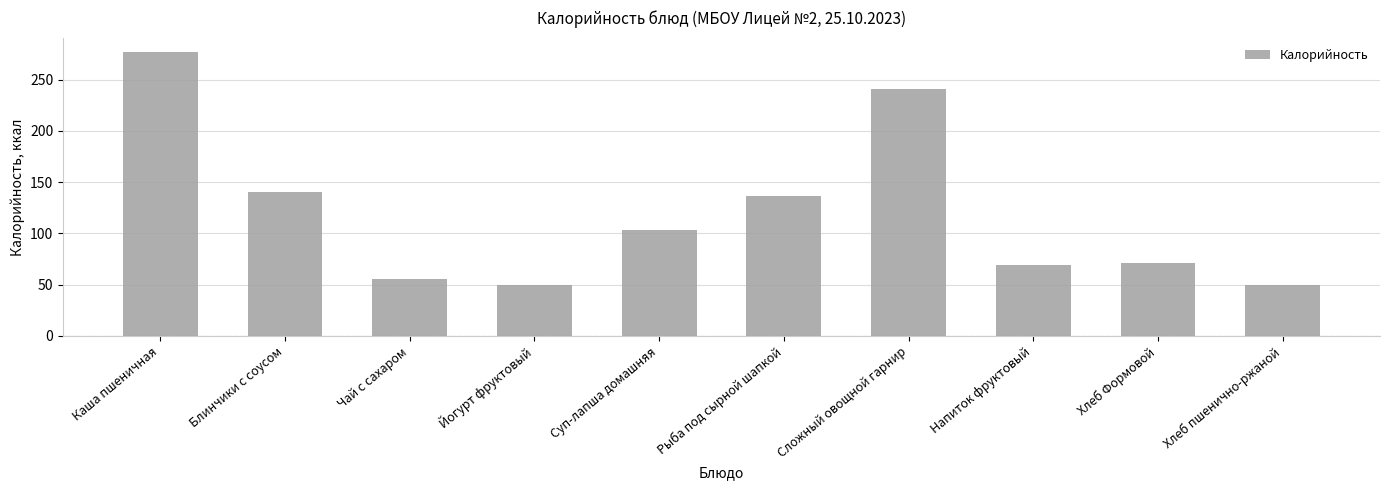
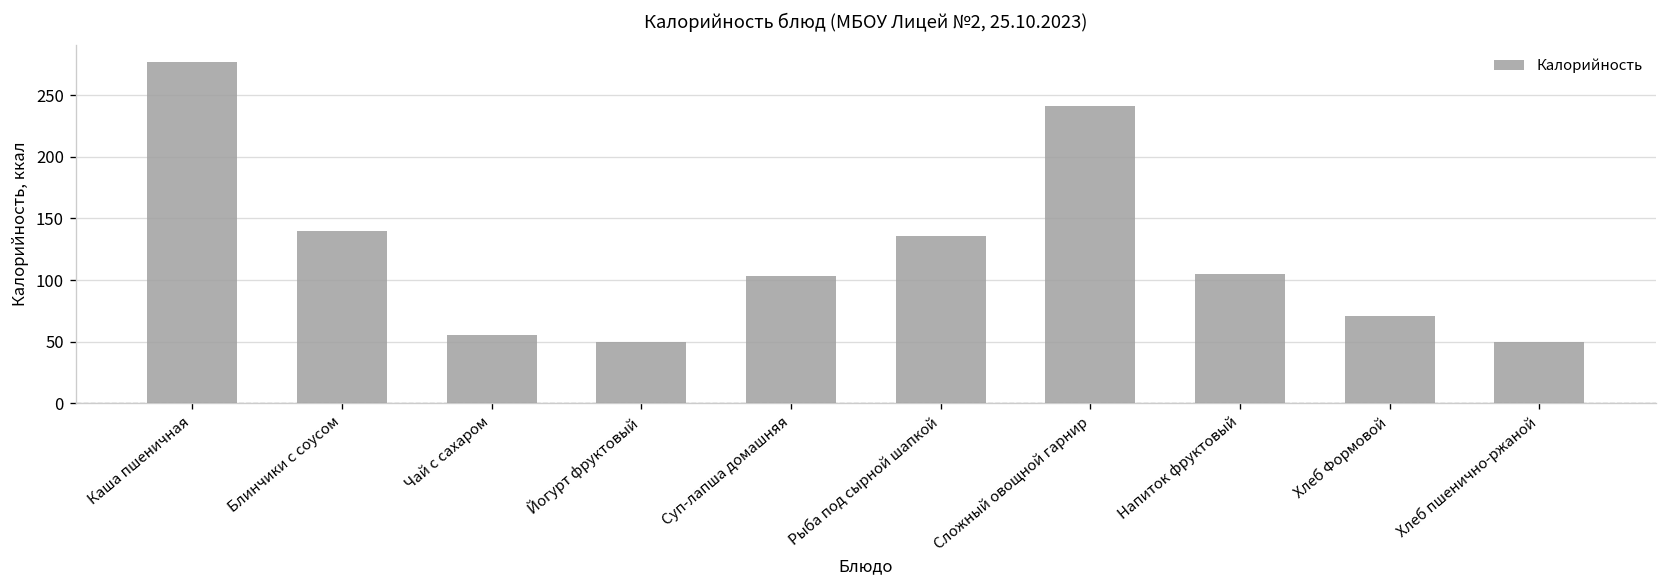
Напиток фруктовый: 69 -> 105
